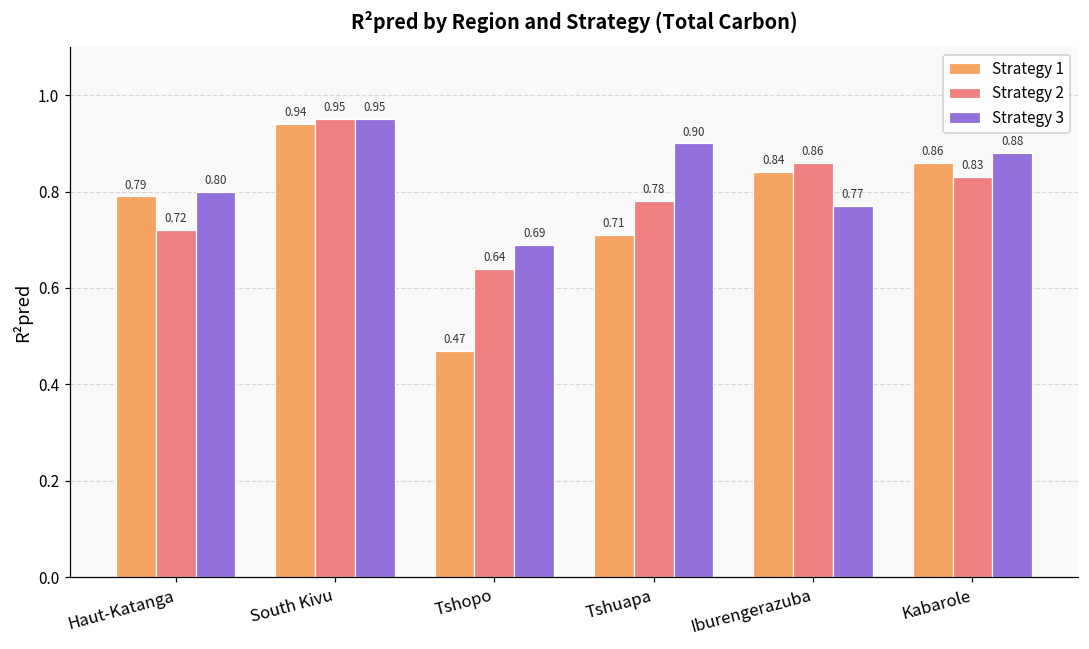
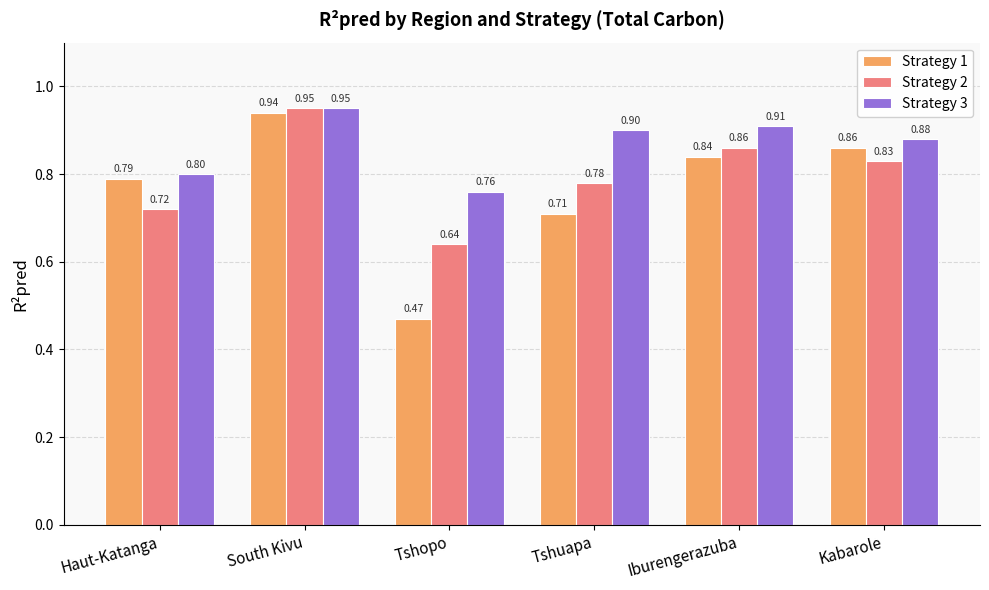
Strategy 3, Tshopo: 0.69 -> 0.76
Strategy 3, Iburengerazuba: 0.77 -> 0.91
